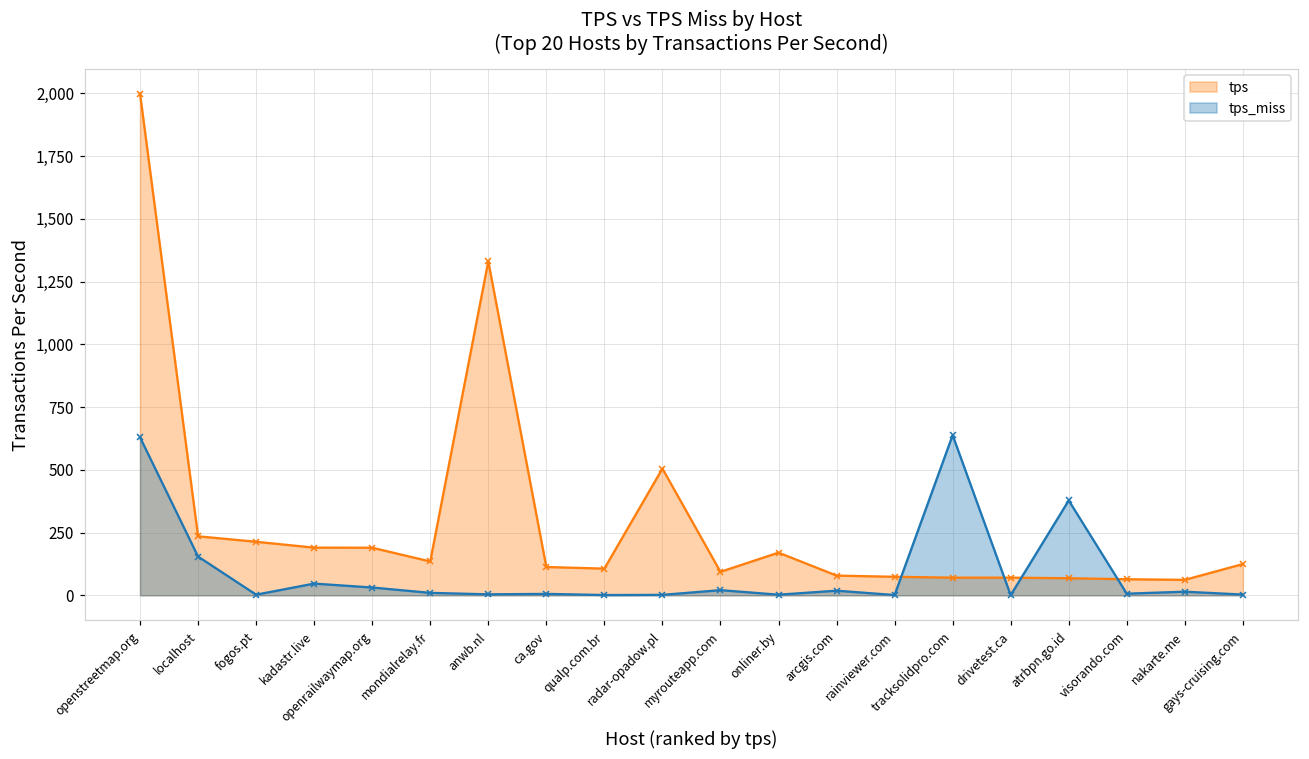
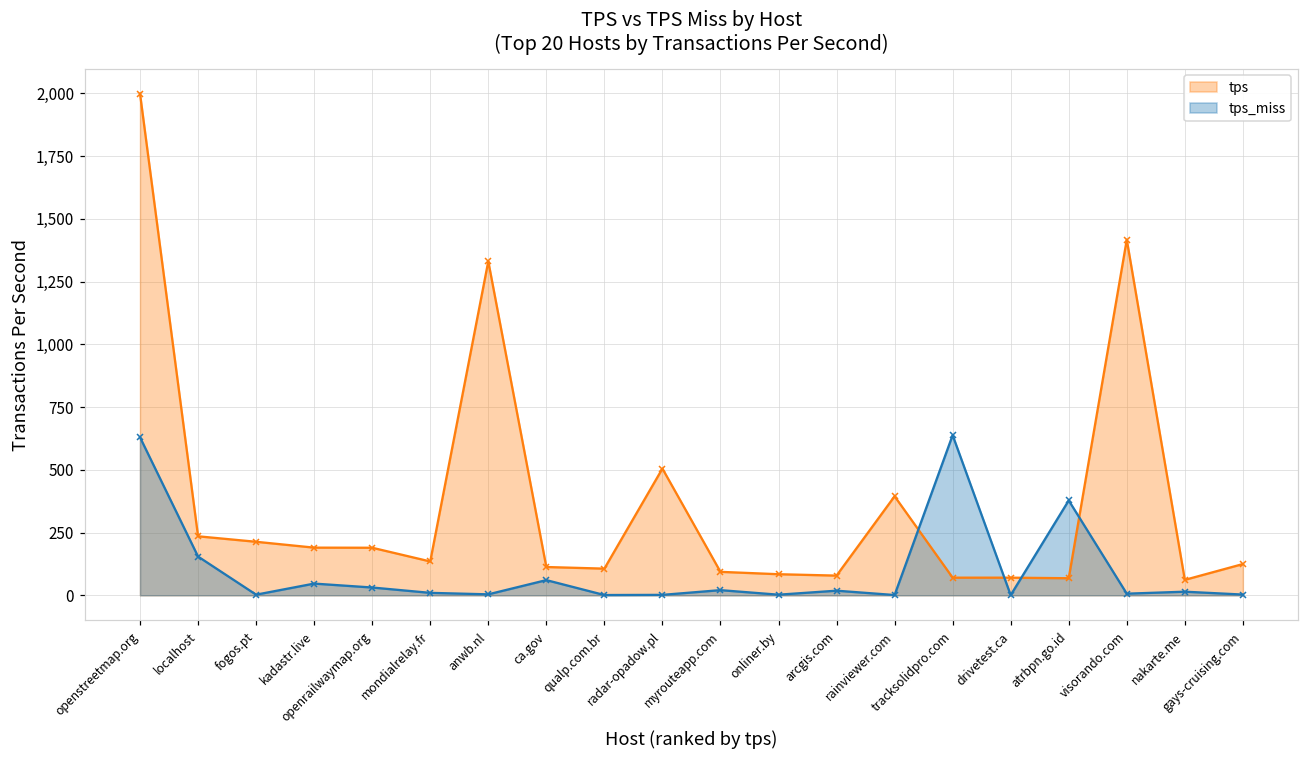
tps_miss, ca.gov: 10 -> 60
tps, onliner.by: 170 -> 80
tps, rainviewer.com: 70 -> 390
tps, visorando.com: 60 -> 1,420
